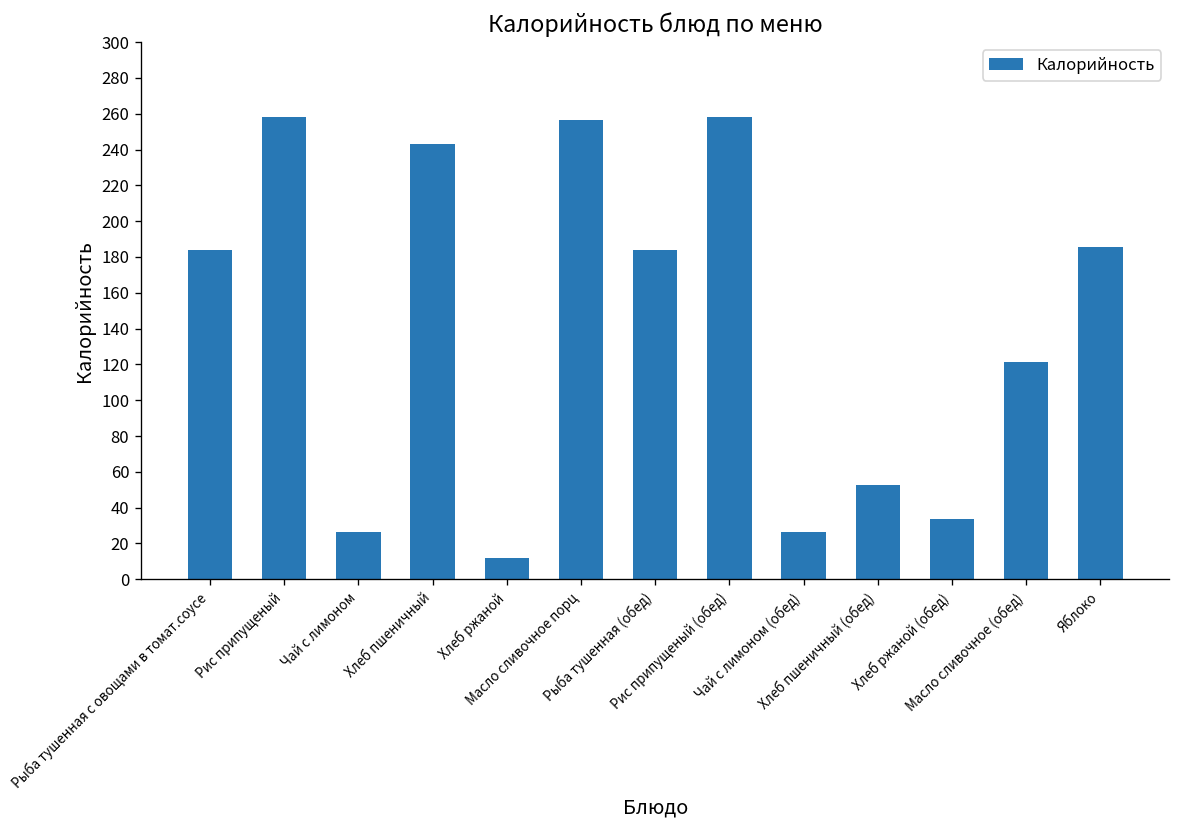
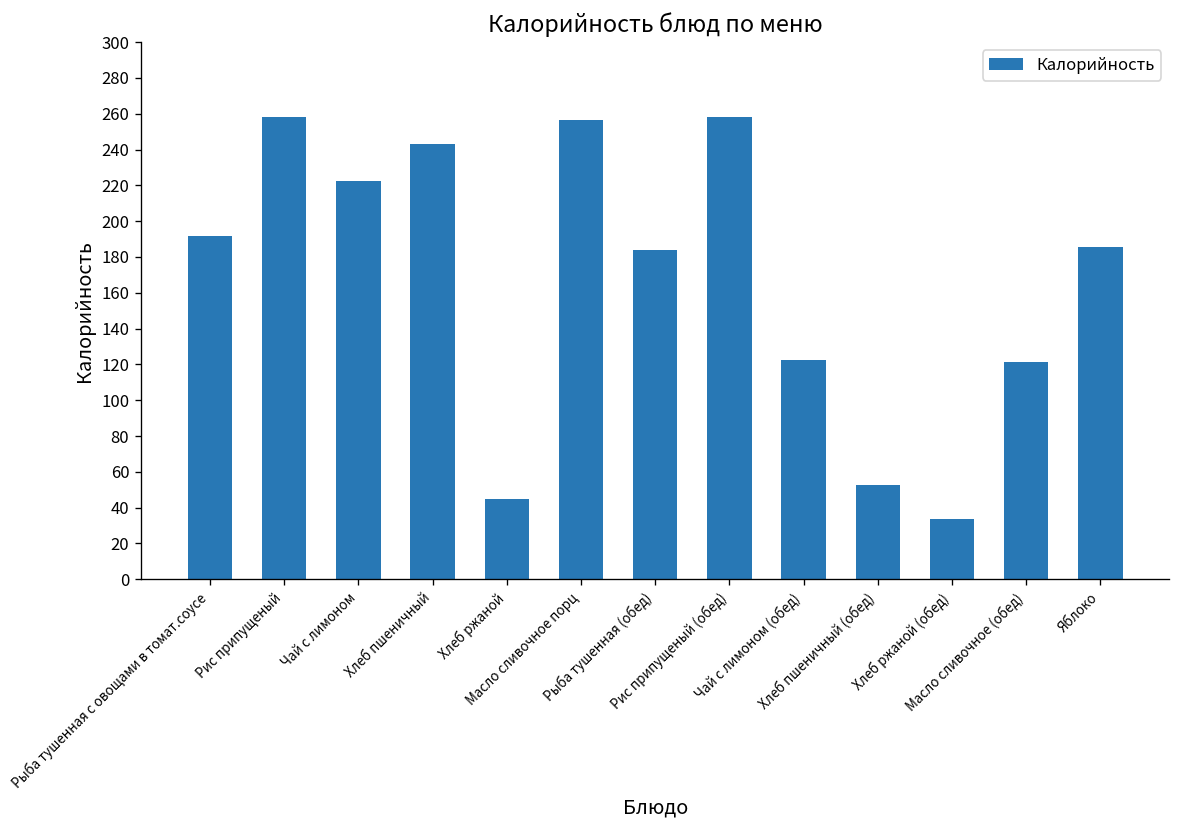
Рыба тушенная с овощами в томат.соусе: 184 -> 192
Чай с лимоном: 26 -> 223
Хлеб ржаной: 12 -> 45
Чай с лимоном (обед): 26 -> 122
